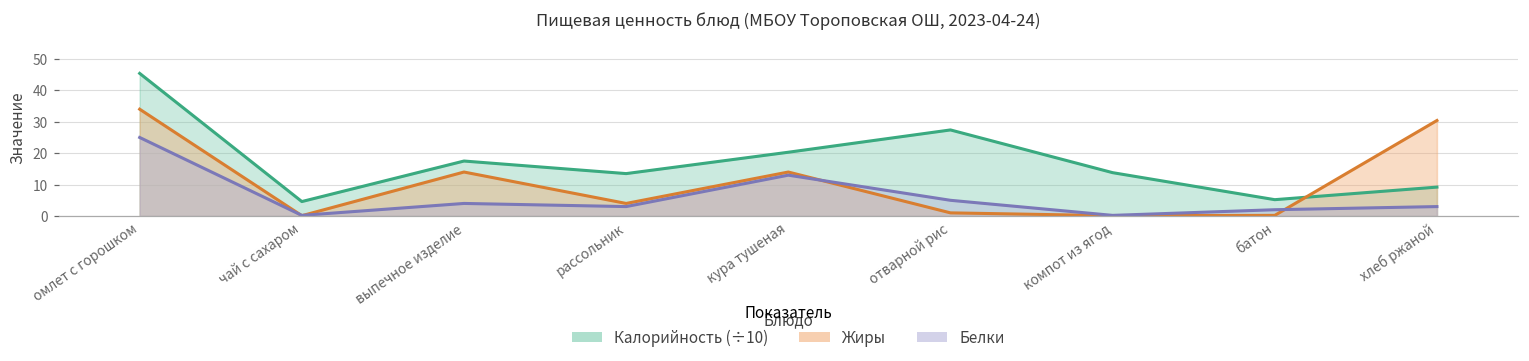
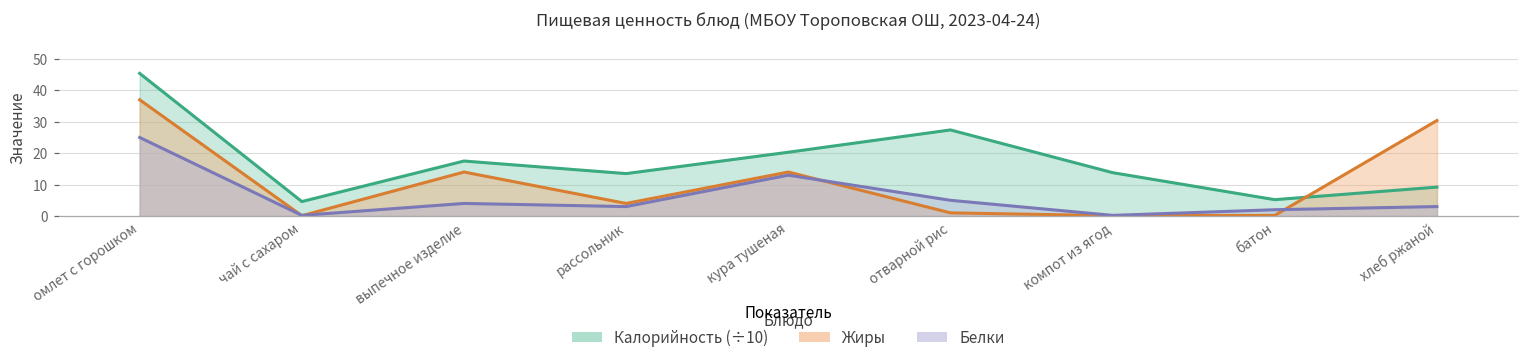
Жиры, омлет с горошком: 34 -> 37
